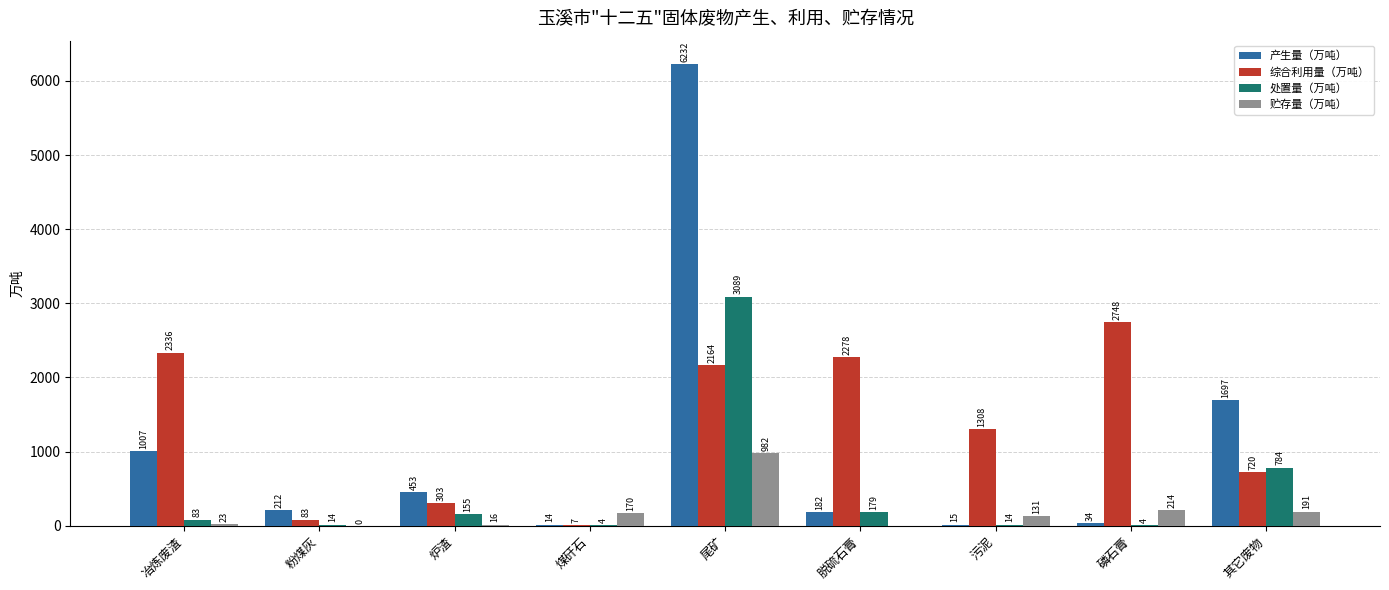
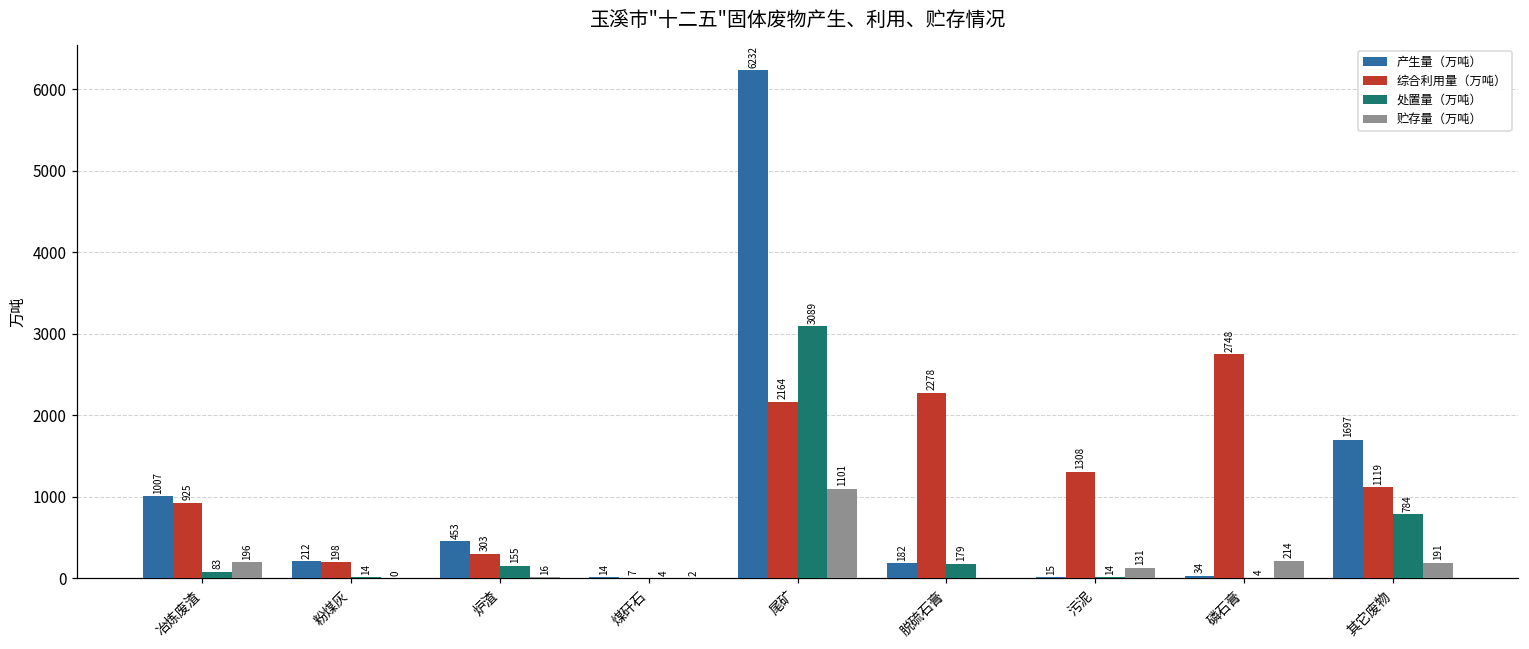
综合利用量（万吨）, 冶炼废渣: 2336 -> 925
贮存量（万吨）, 冶炼废渣: 23 -> 196
综合利用量（万吨）, 粉煤灰: 83 -> 198
贮存量（万吨）, 煤矸石: 170 -> 2
贮存量（万吨）, 尾矿: 982 -> 1101
综合利用量（万吨）, 其它废物: 720 -> 1119
